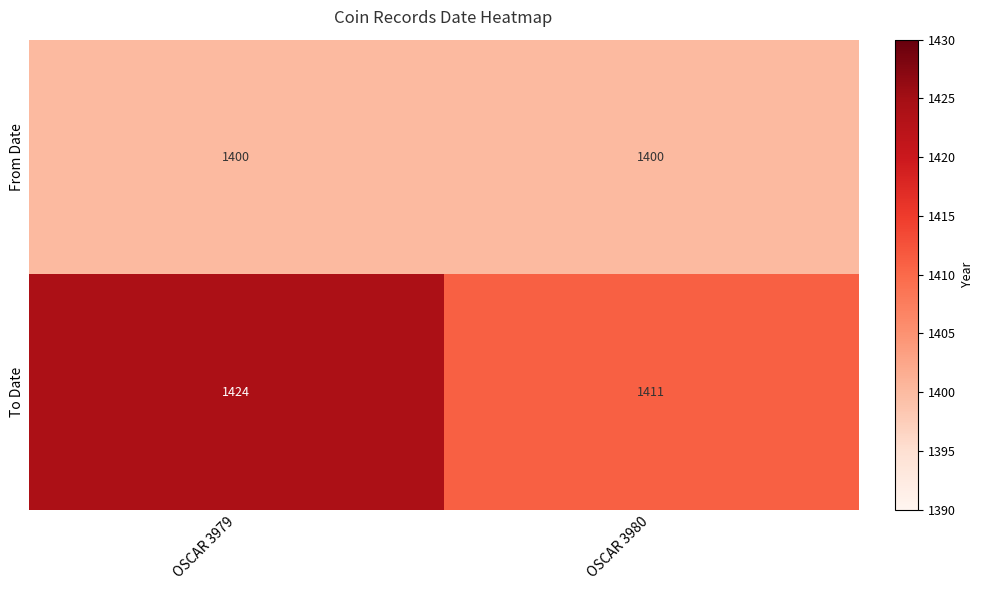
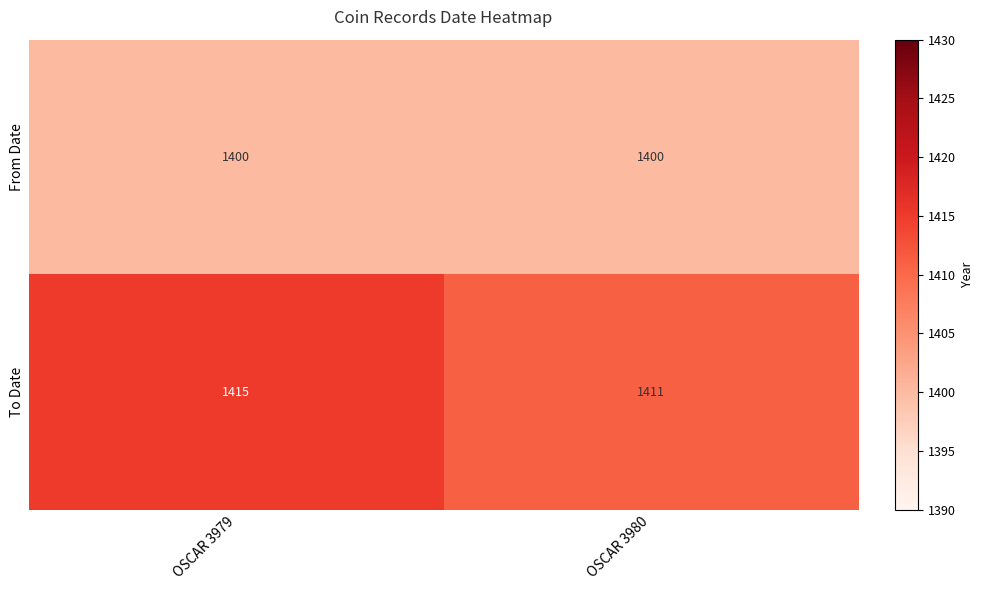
To Date, OSCAR 3979: 1424 -> 1415
